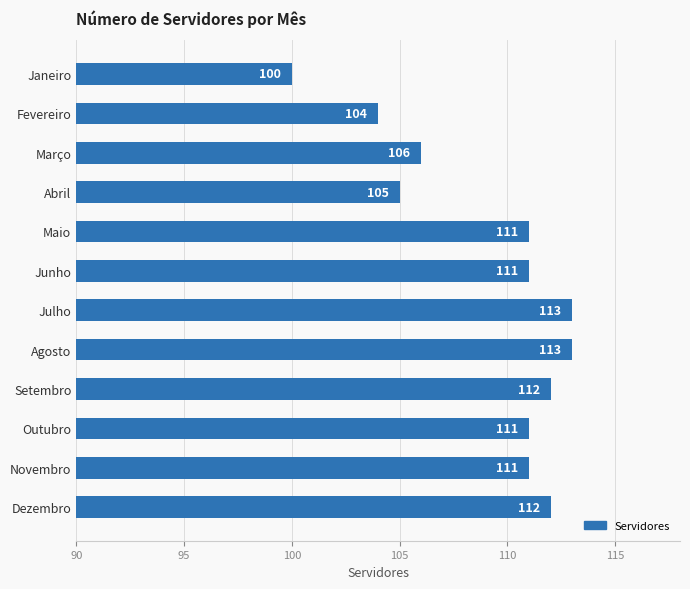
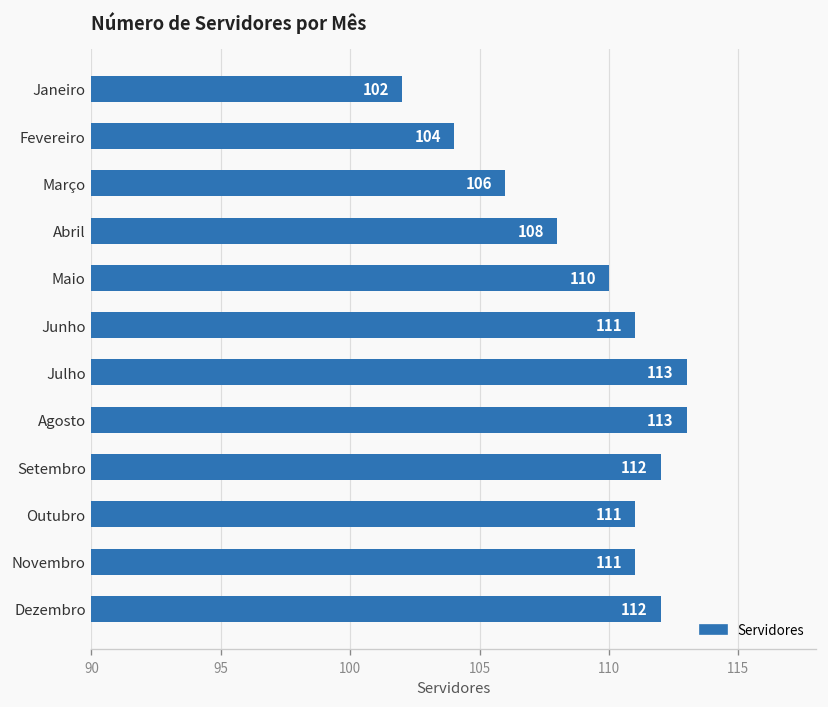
Janeiro: 100 -> 102
Abril: 105 -> 108
Maio: 111 -> 110
